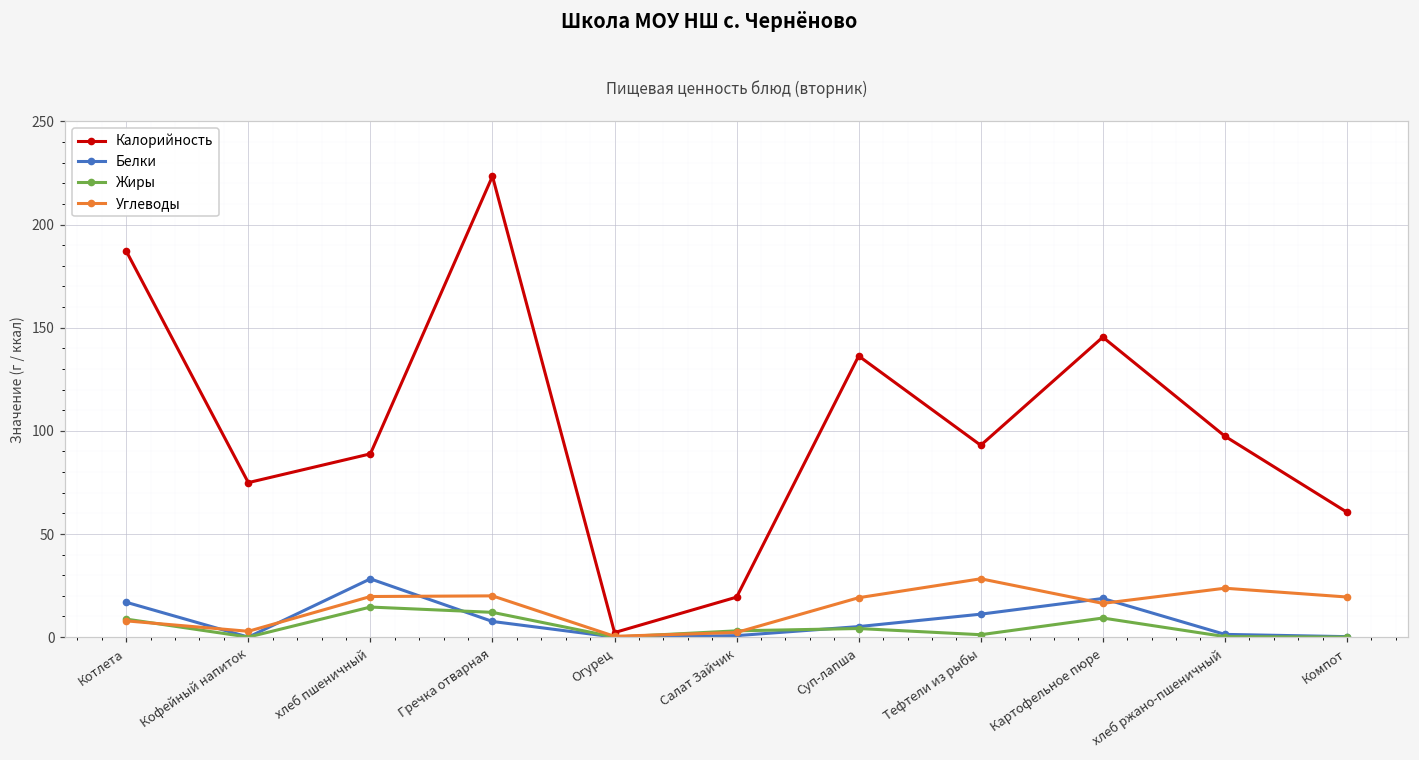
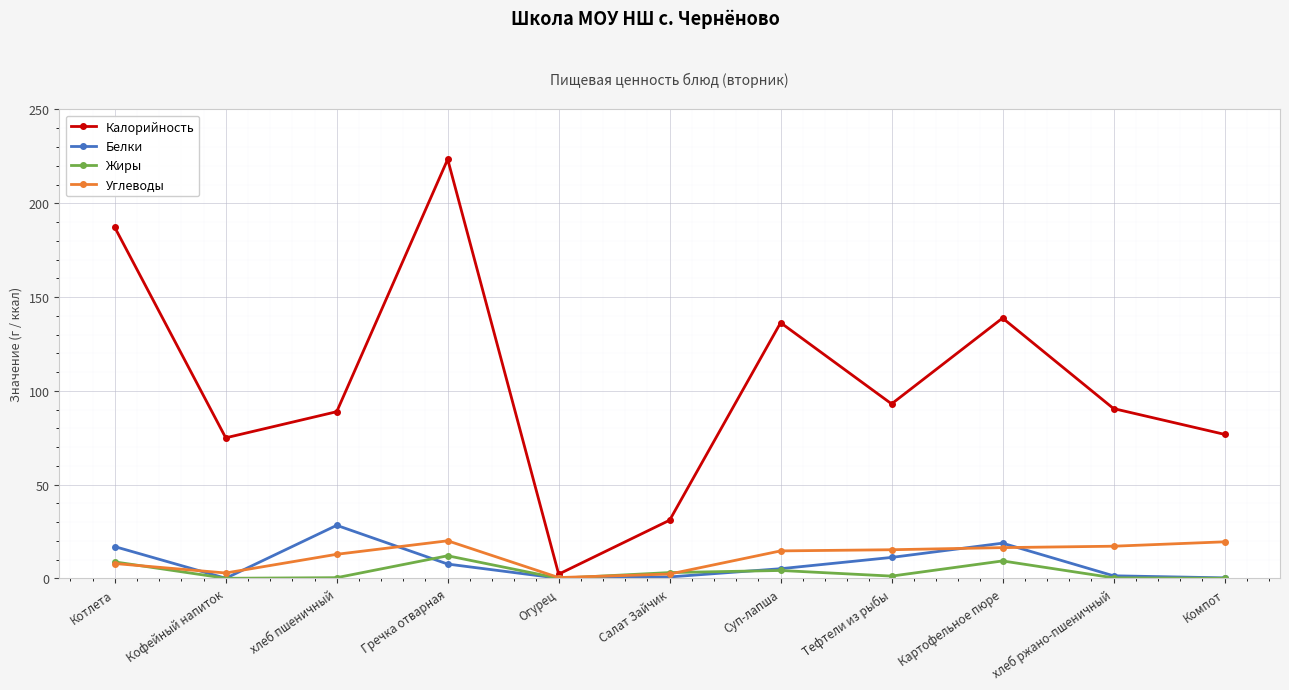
Жиры, хлеб пшеничный: 15 -> 0
Углеводы, хлеб пшеничный: 20 -> 13
Калорийность, Салат Зайчик: 19 -> 31
Углеводы, Суп-лапша: 19 -> 15
Углеводы, Тефтели из рыбы: 28 -> 15
Калорийность, Картофельное пюре: 145 -> 139
Калорийность, хлеб ржано-пшеничный: 97 -> 91
Углеводы, хлеб ржано-пшеничный: 24 -> 17
Калорийность, Компот: 61 -> 77
